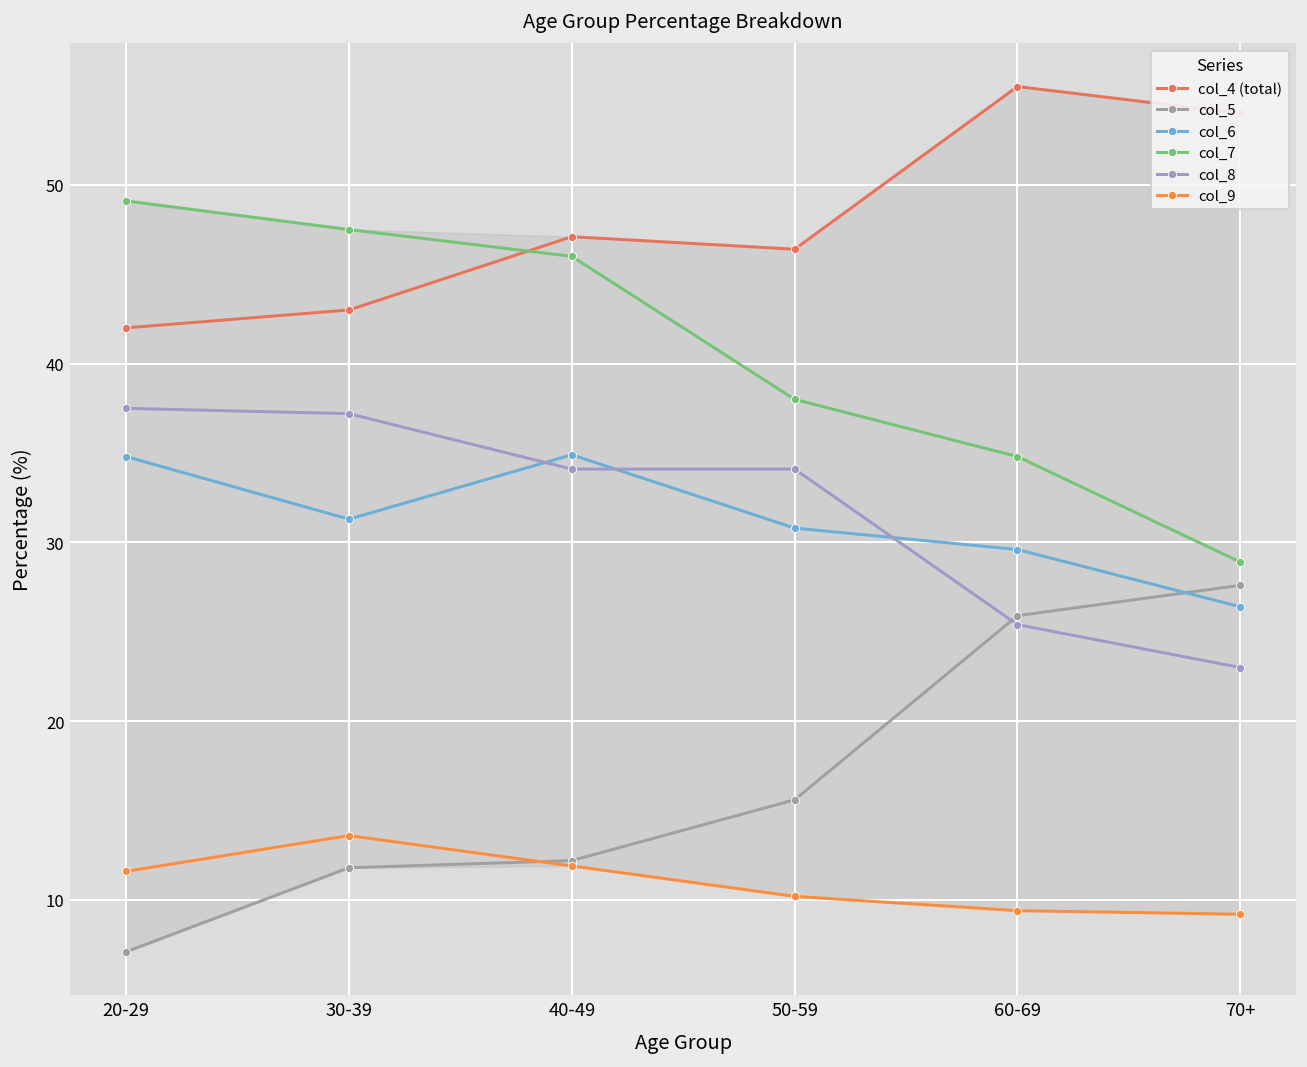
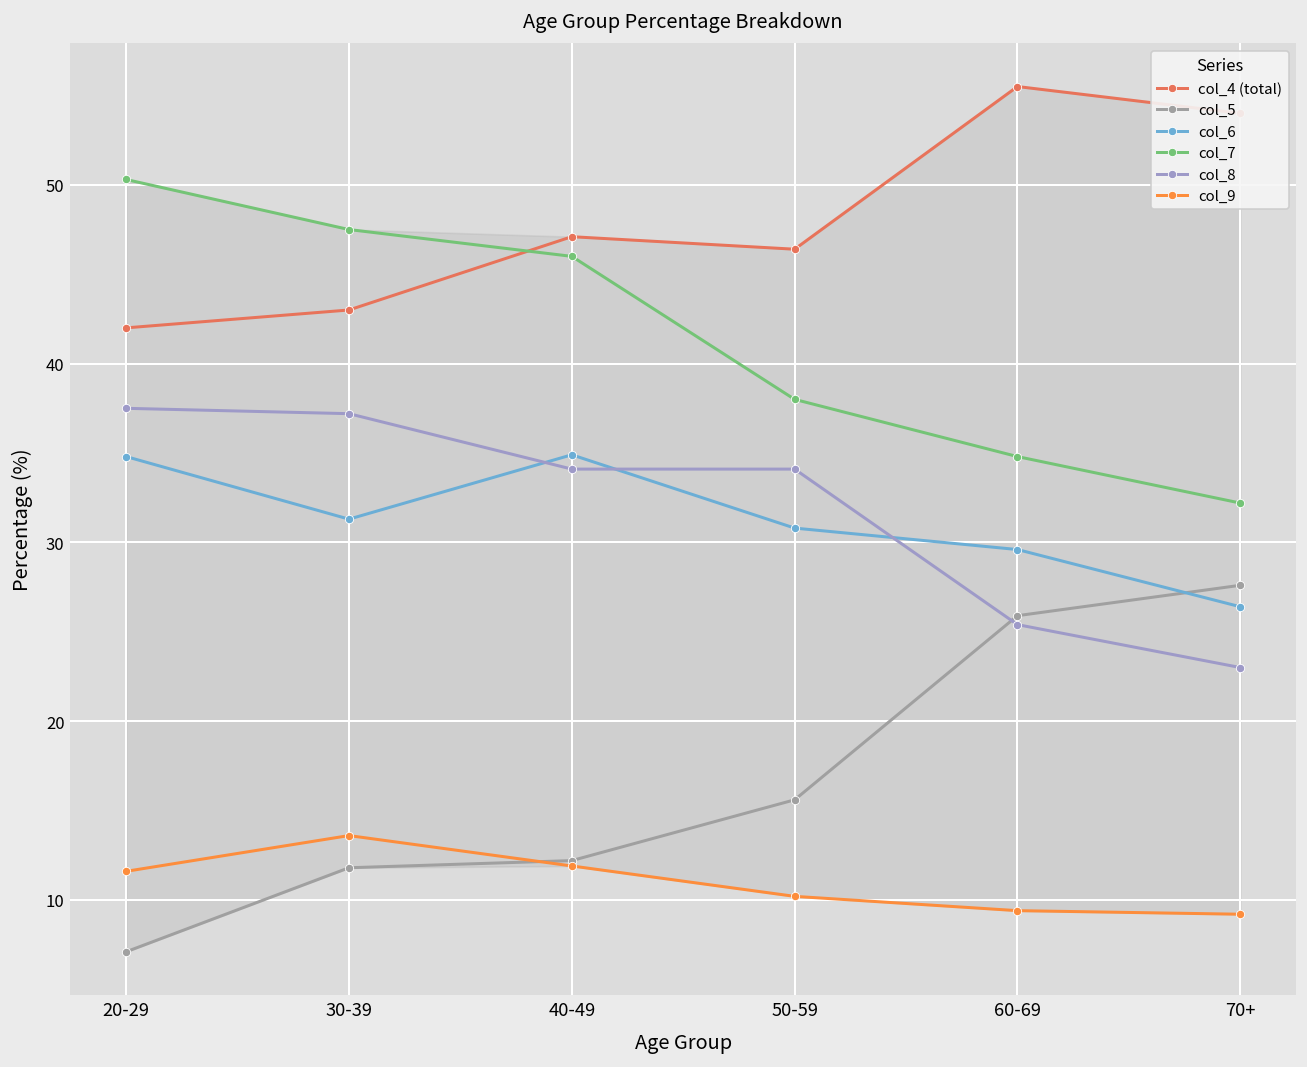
col_7, 20-29: 49.1 -> 50.3
col_7, 70+: 28.9 -> 32.2
